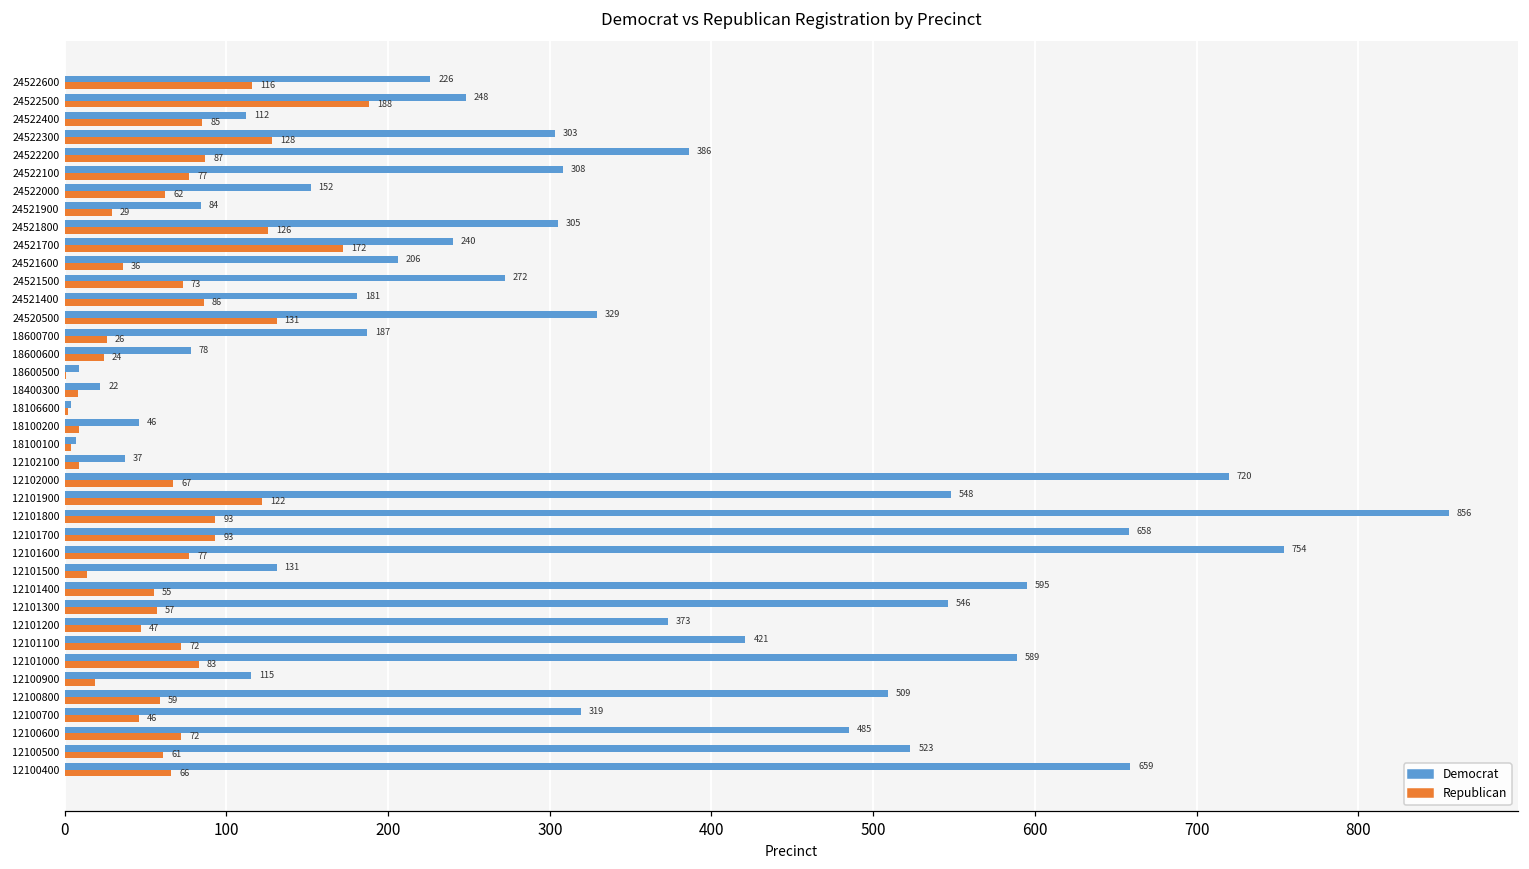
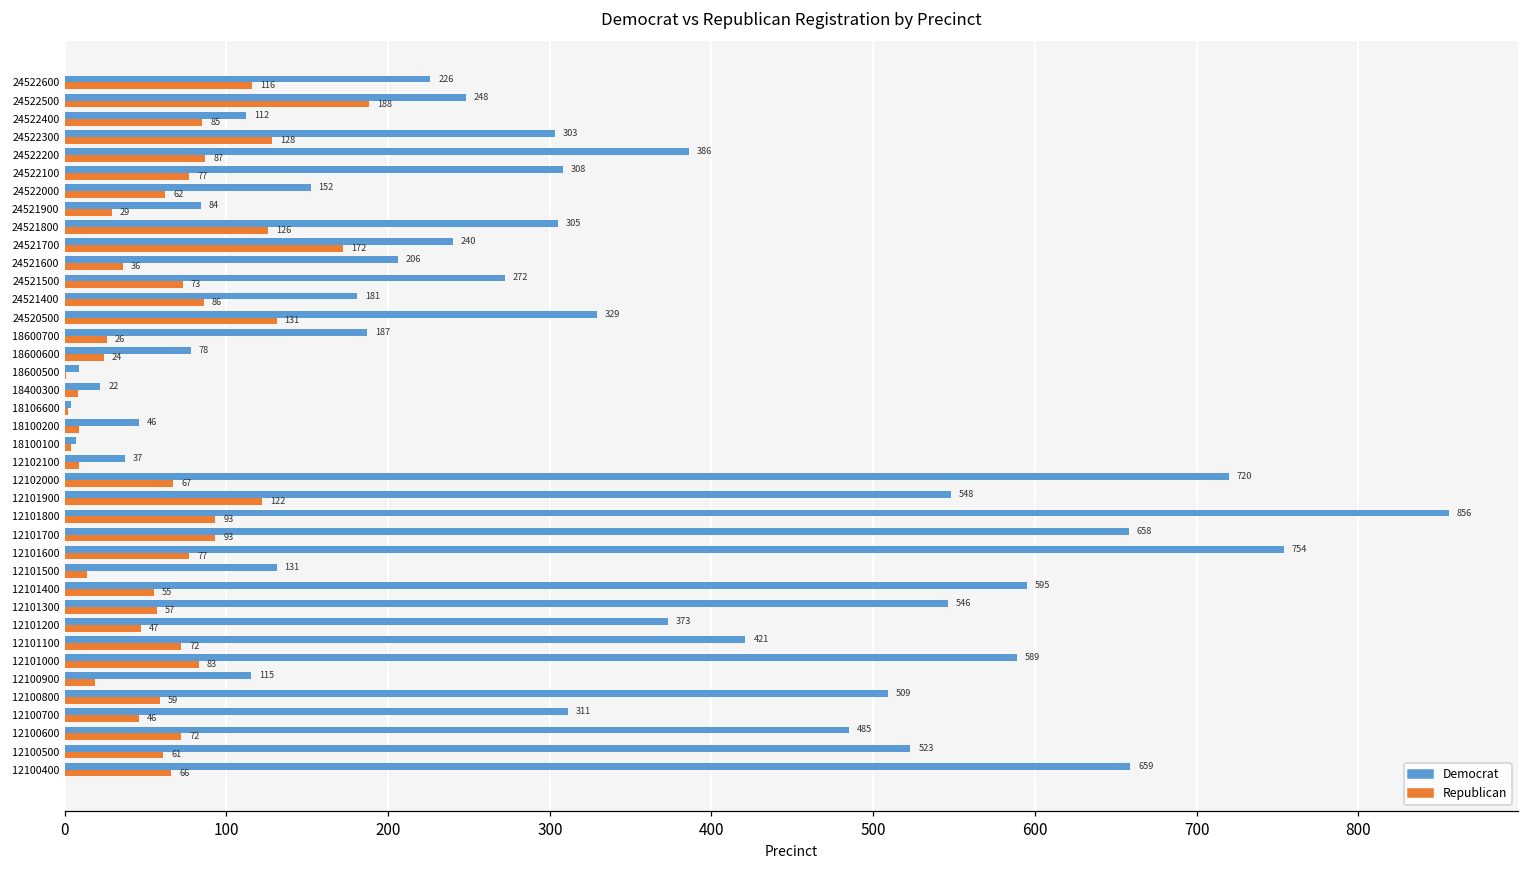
Democrat, 12100700: 319 -> 311
